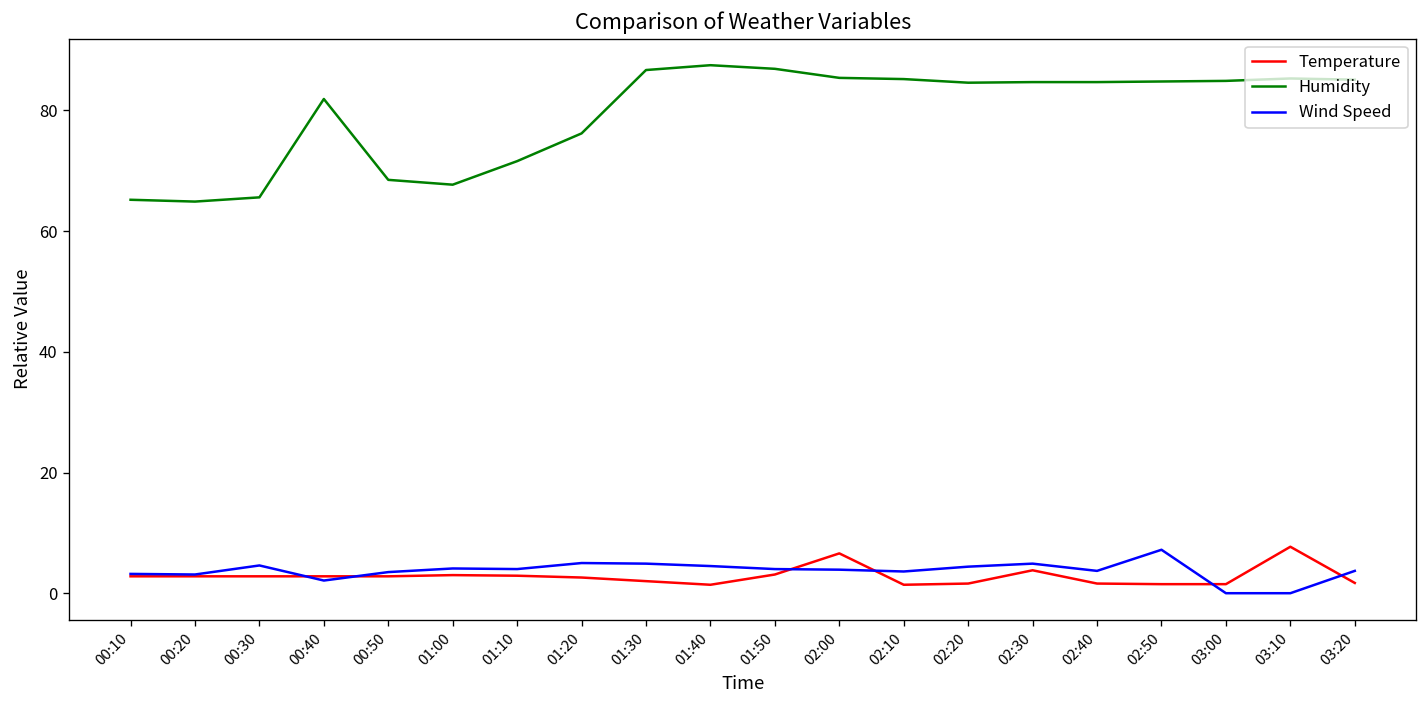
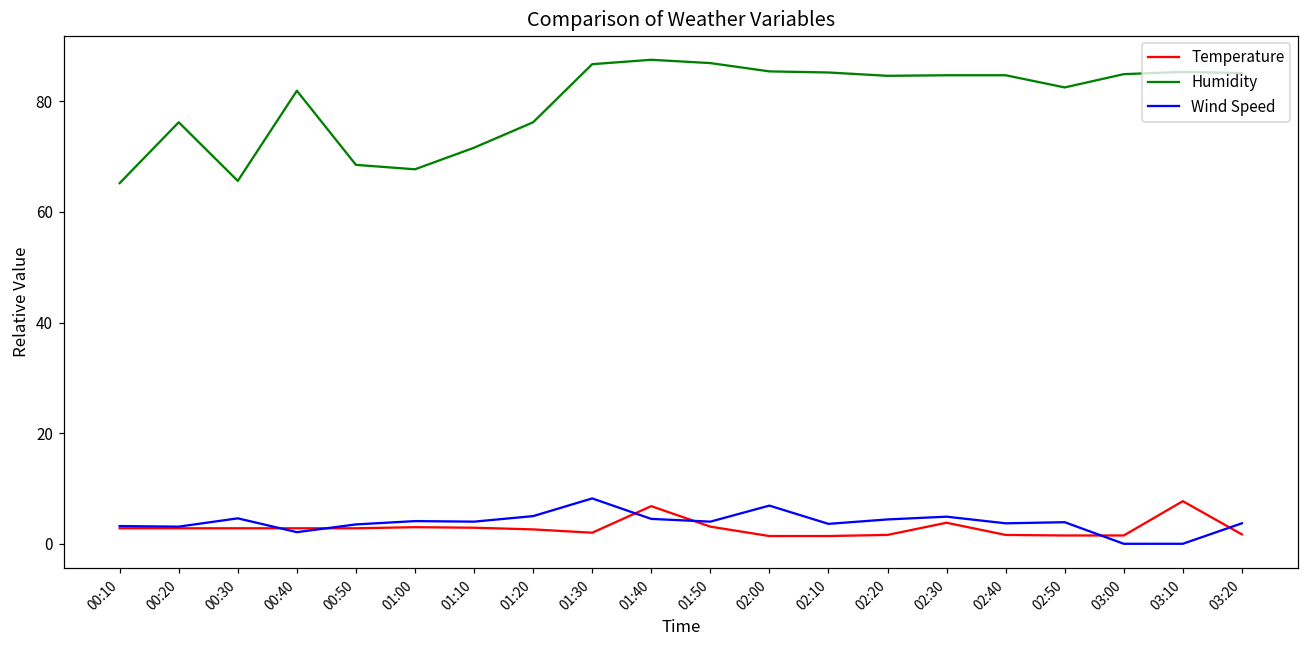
Humidity, 00:20: 65 -> 76
Wind Speed, 01:30: 5 -> 8
Temperature, 01:40: 1 -> 7
Temperature, 02:00: 7 -> 1
Wind Speed, 02:00: 4 -> 7
Humidity, 02:50: 85 -> 83
Wind Speed, 02:50: 7 -> 4
